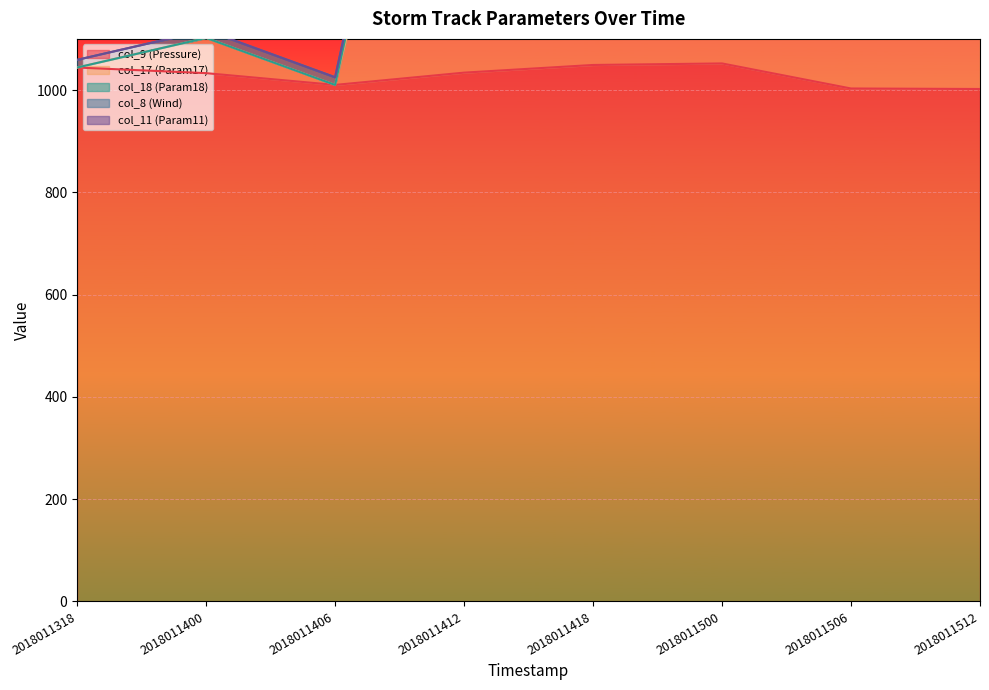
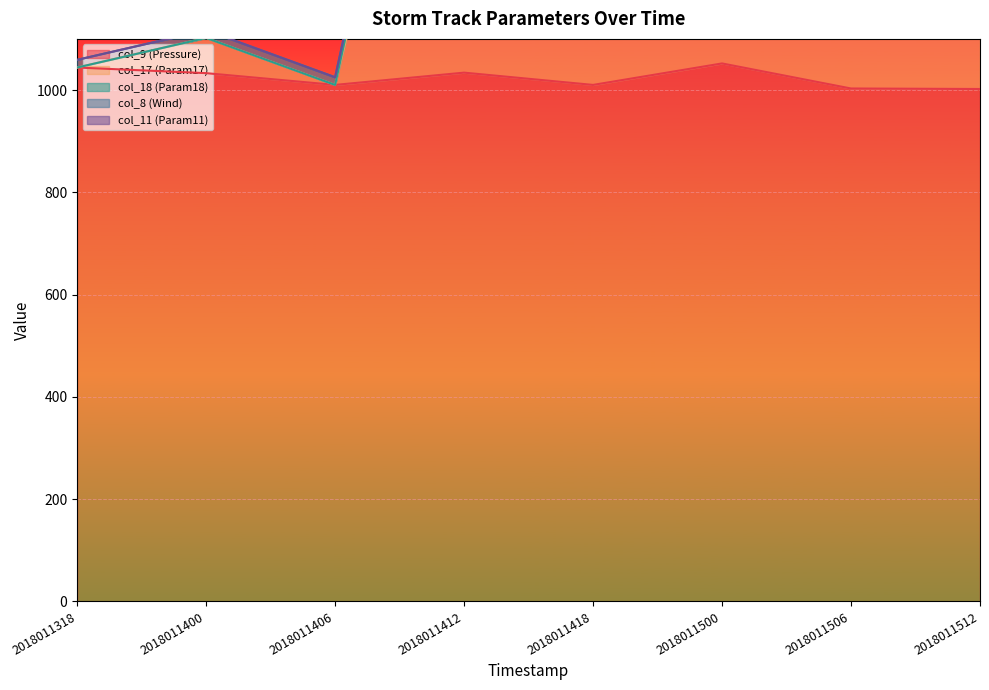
col_9 (Pressure), 2018011418: 1050 -> 1010
